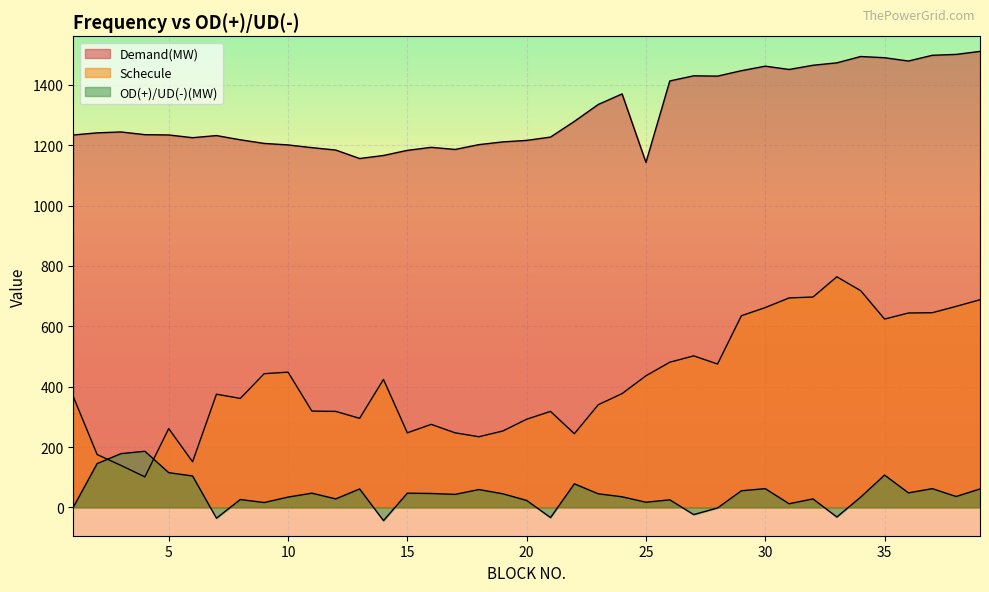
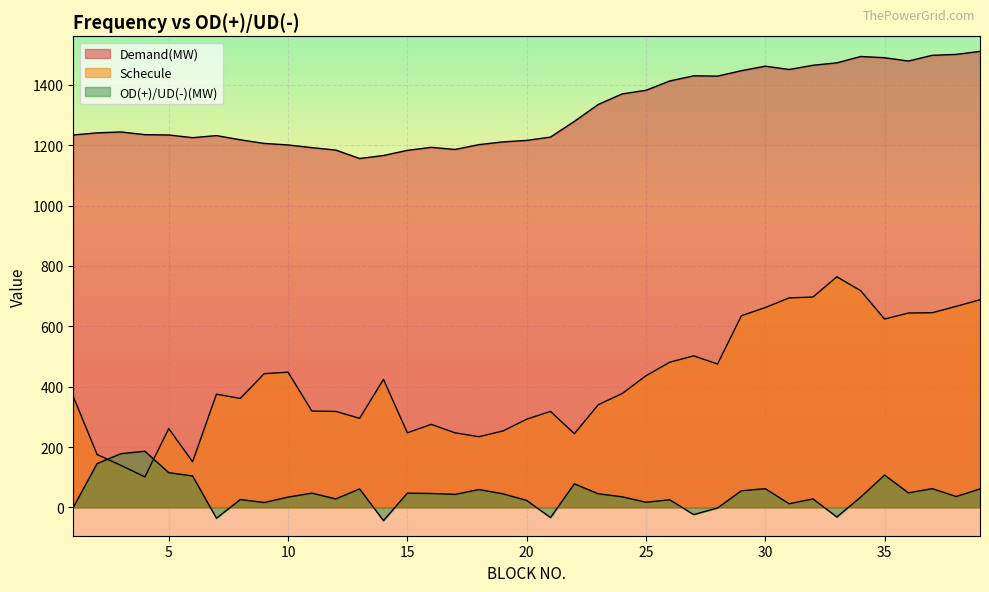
Demand(MW), 25: 1140 -> 1380
